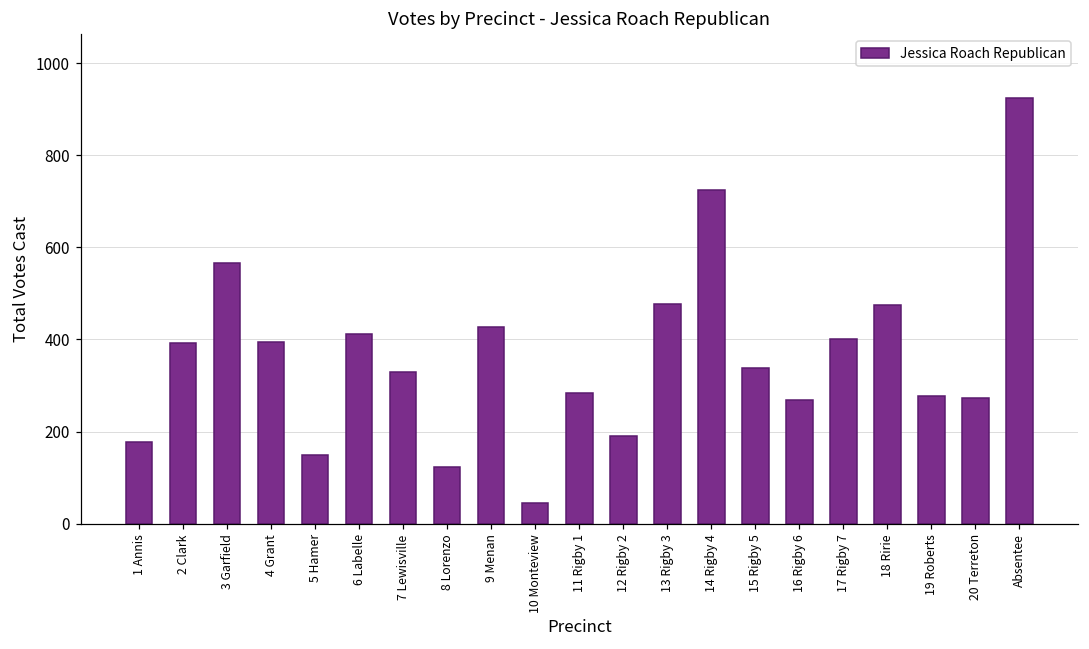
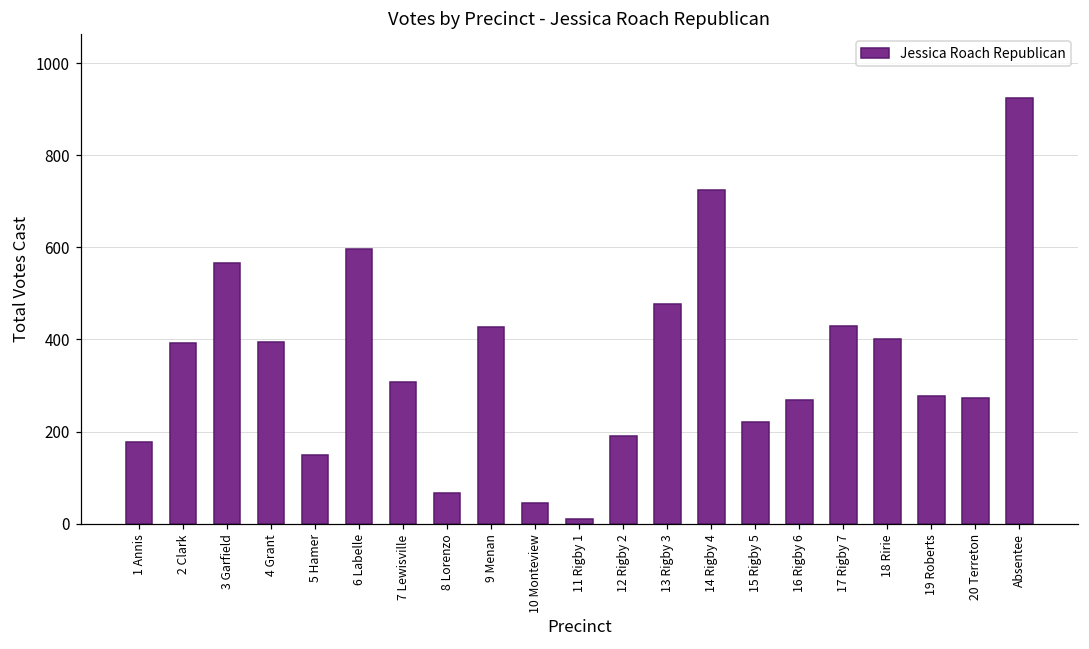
6 Labelle: 410 -> 600
7 Lewisville: 330 -> 310
8 Lorenzo: 120 -> 70
11 Rigby 1: 280 -> 10
15 Rigby 5: 340 -> 220
17 Rigby 7: 400 -> 430
18 Ririe: 470 -> 400
